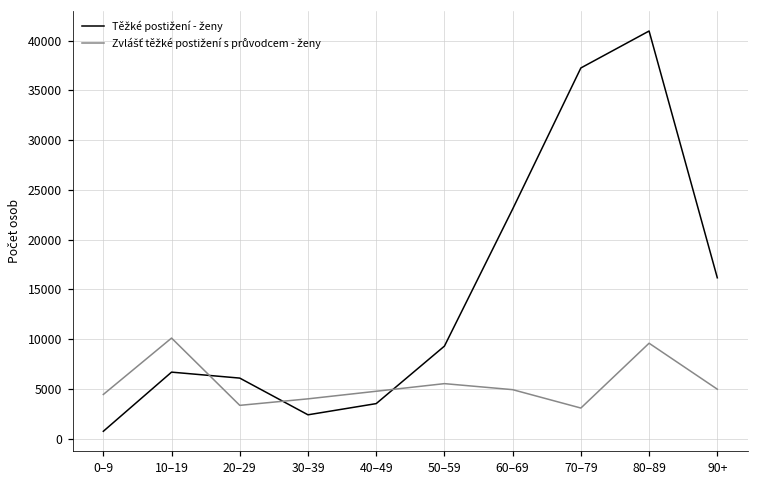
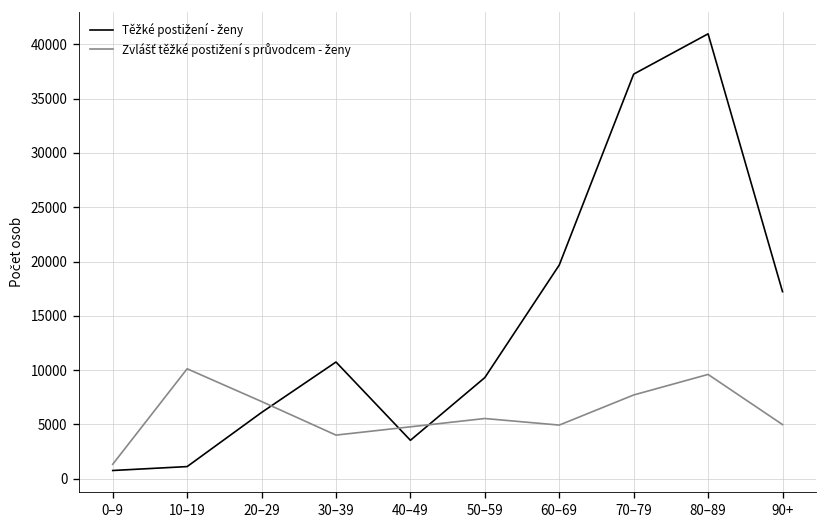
Zvlášť těžké postižení s průvodcem - ženy, 0–9: 4000 -> 1000
Těžké postižení - ženy, 10–19: 7000 -> 1000
Zvlášť těžké postižení s průvodcem - ženy, 20–29: 3000 -> 7000
Těžké postižení - ženy, 30–39: 2000 -> 11000
Těžké postižení - ženy, 60–69: 23000 -> 20000
Zvlášť těžké postižení s průvodcem - ženy, 70–79: 3000 -> 8000
Těžké postižení - ženy, 90+: 16000 -> 17000
